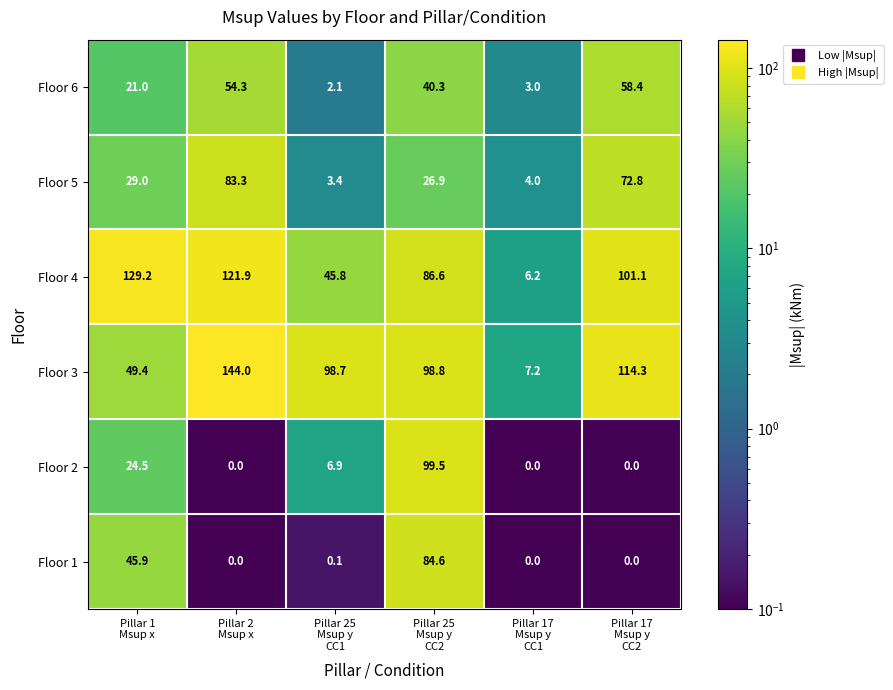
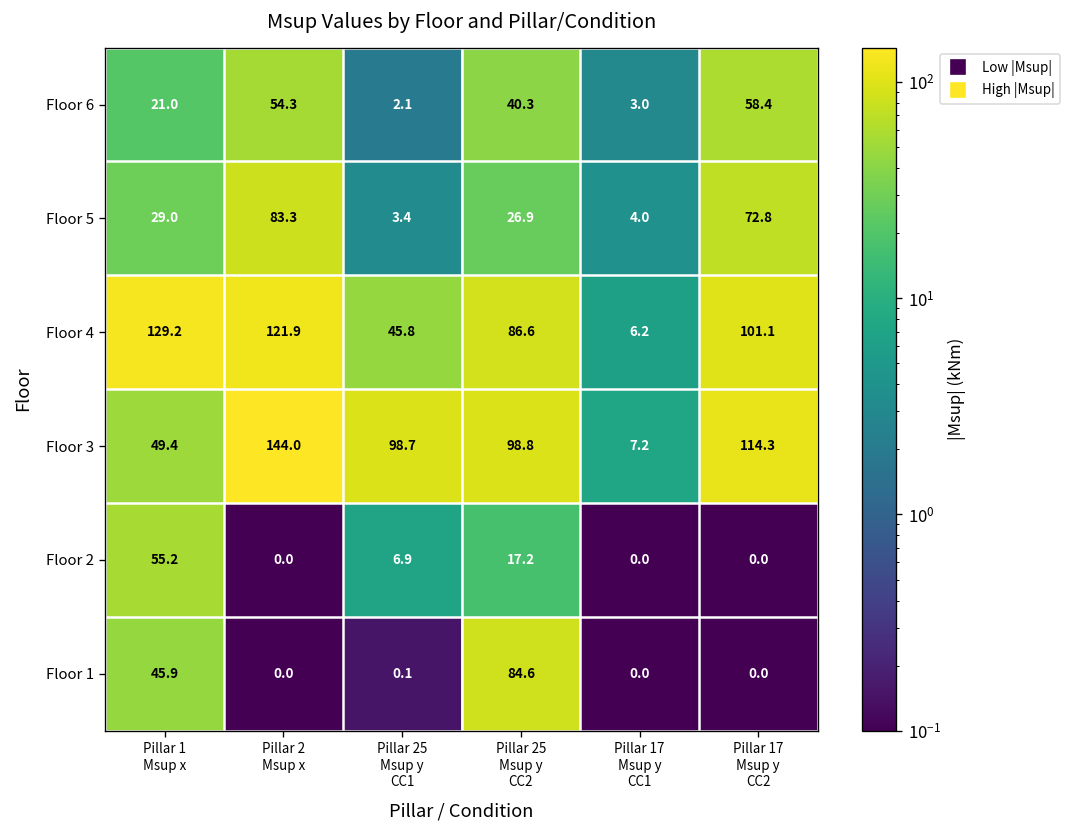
Floor 2, Pillar 1 Msup x: 24.5 -> 55.2
Floor 2, Pillar 25 Msup y CC2: 99.5 -> 17.2
